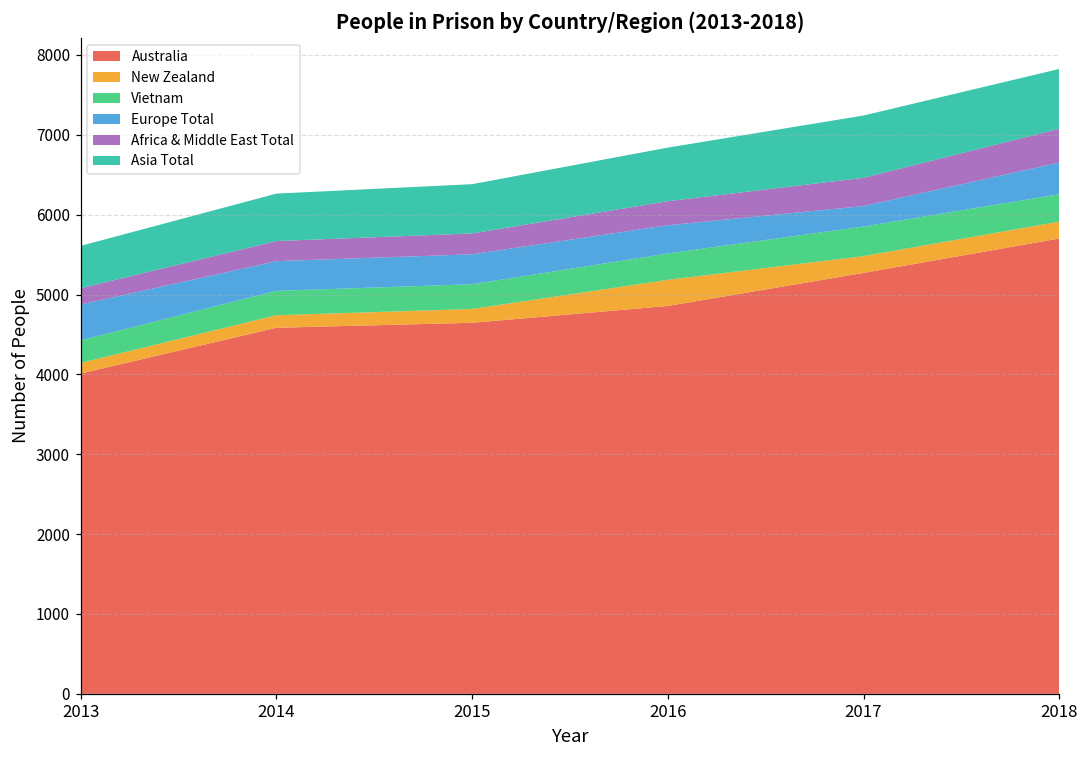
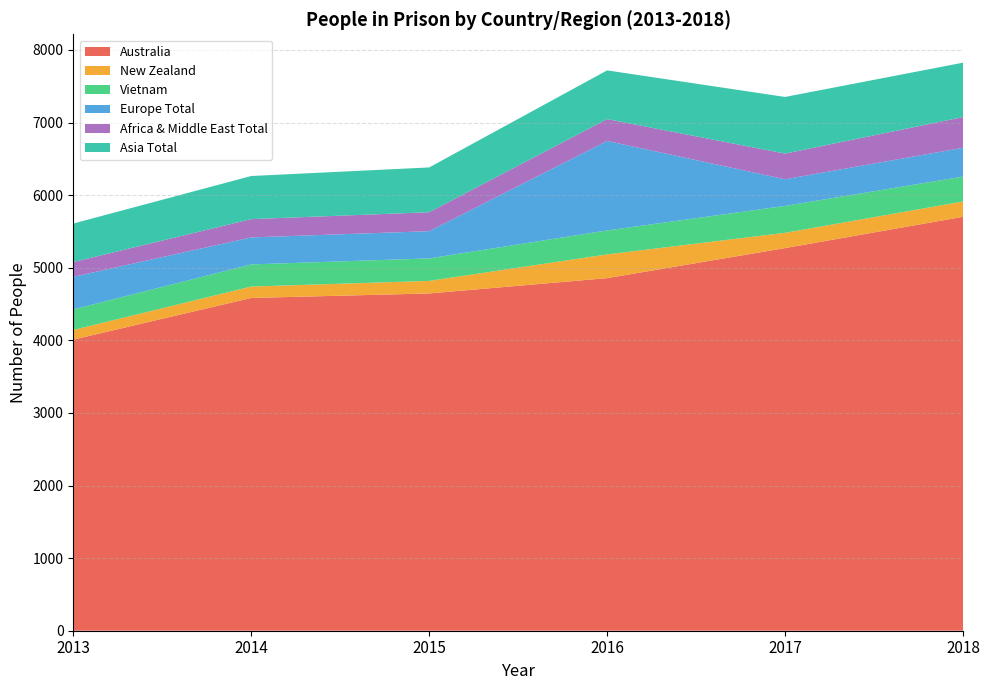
Europe Total, 2016: 400 -> 1200
Europe Total, 2017: 300 -> 400
